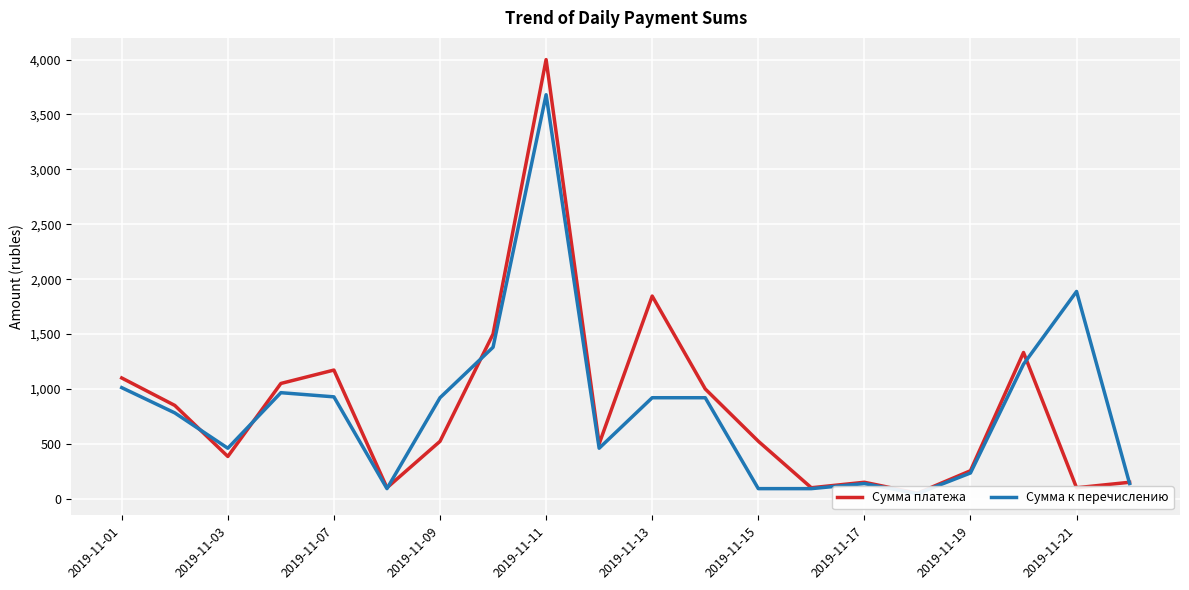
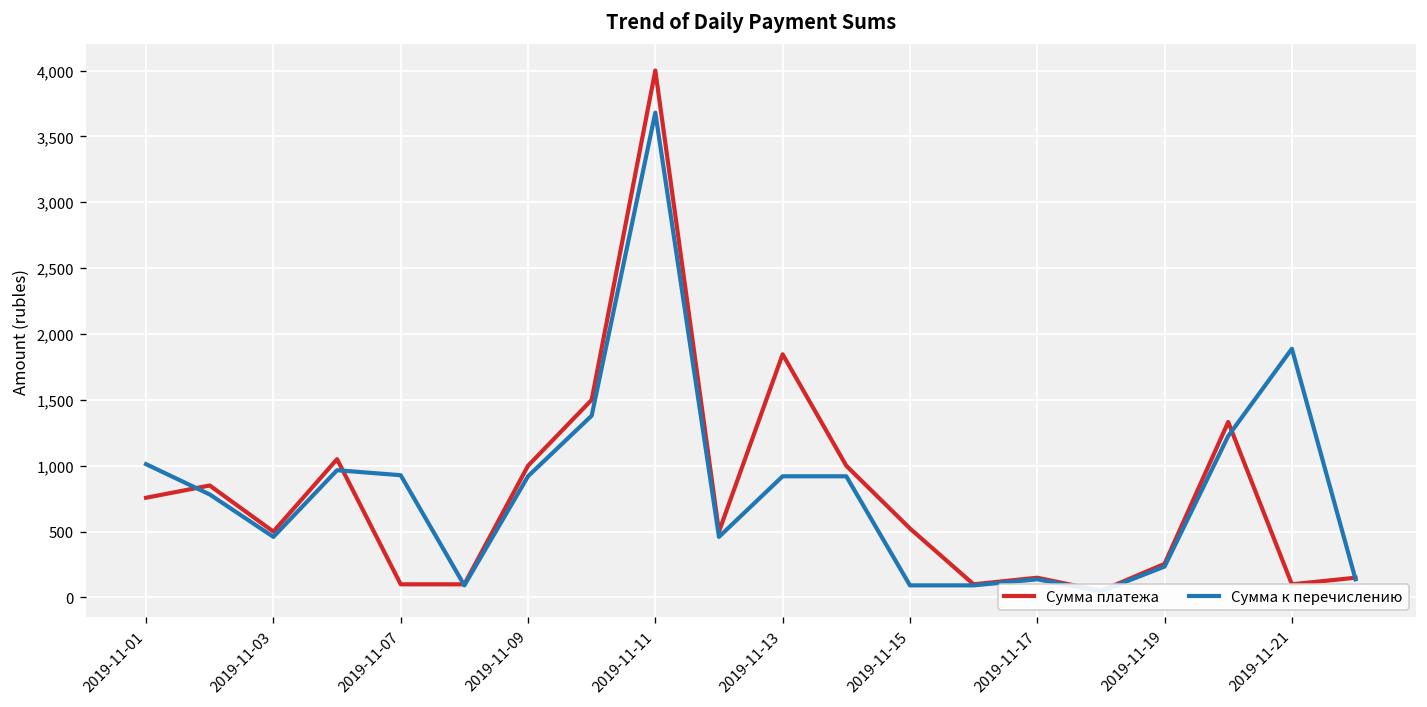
Сумма платежа, 2019-11-01: 1,100 -> 760
Сумма платежа, 2019-11-03: 390 -> 500
Сумма платежа, 2019-11-07: 1,170 -> 100
Сумма платежа, 2019-11-09: 520 -> 1,000
